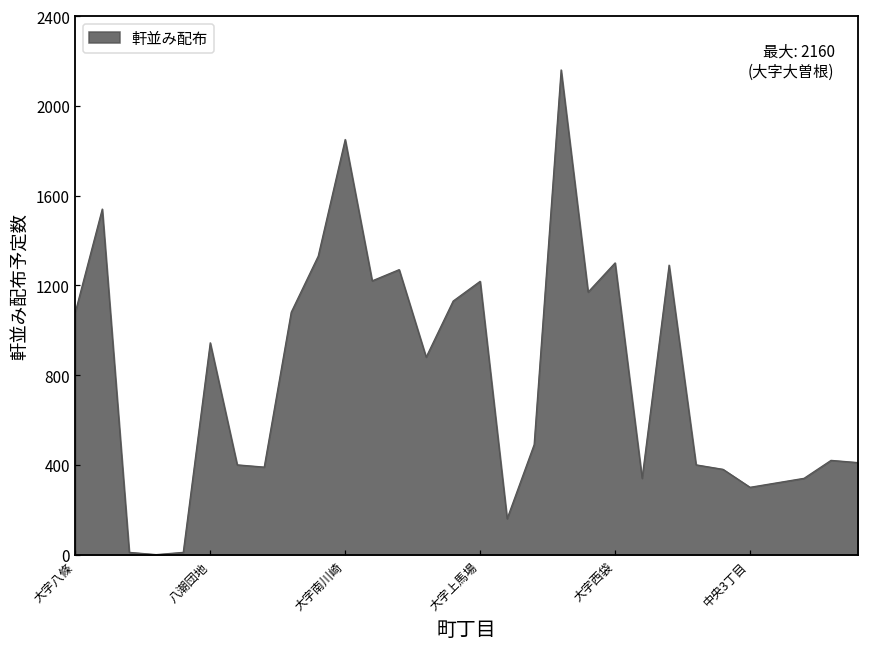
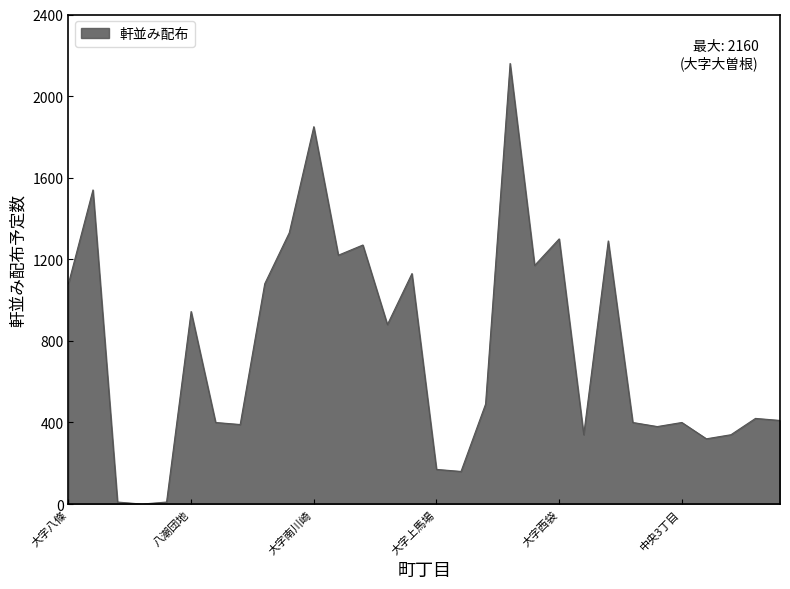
大字上馬場: 1220 -> 170
中央3丁目: 300 -> 400
